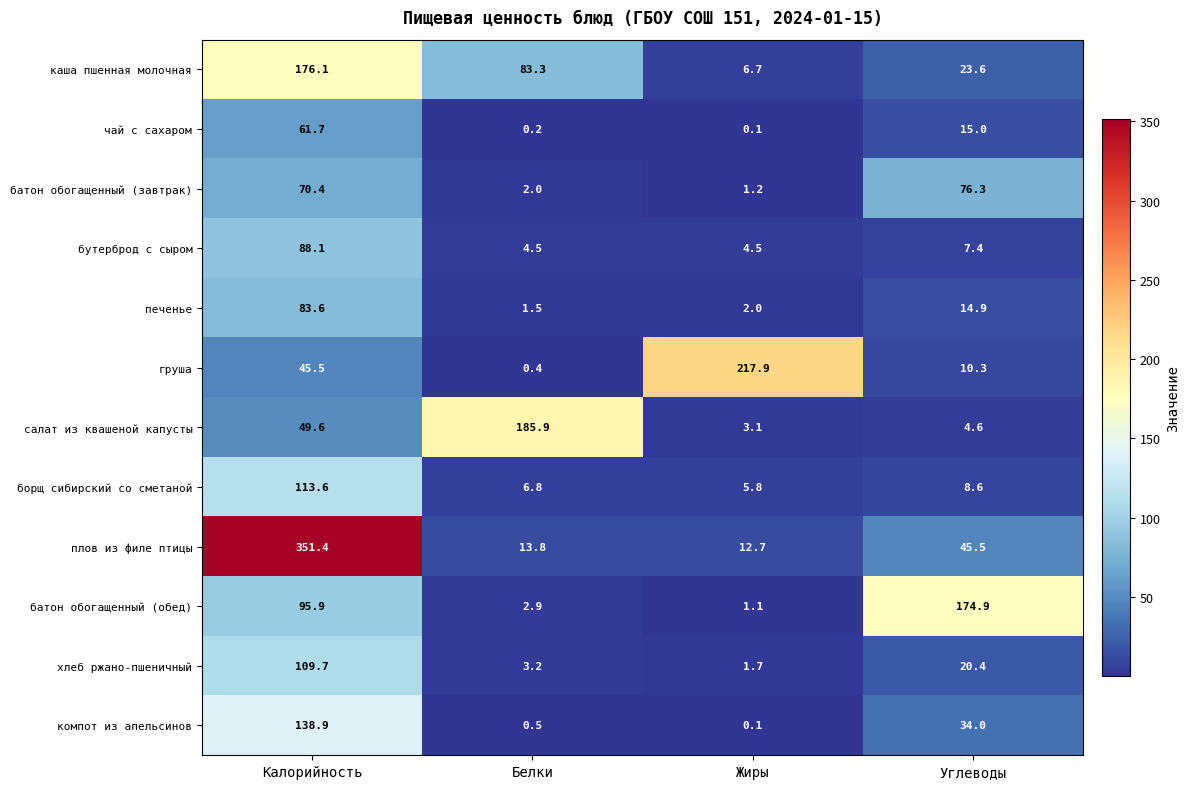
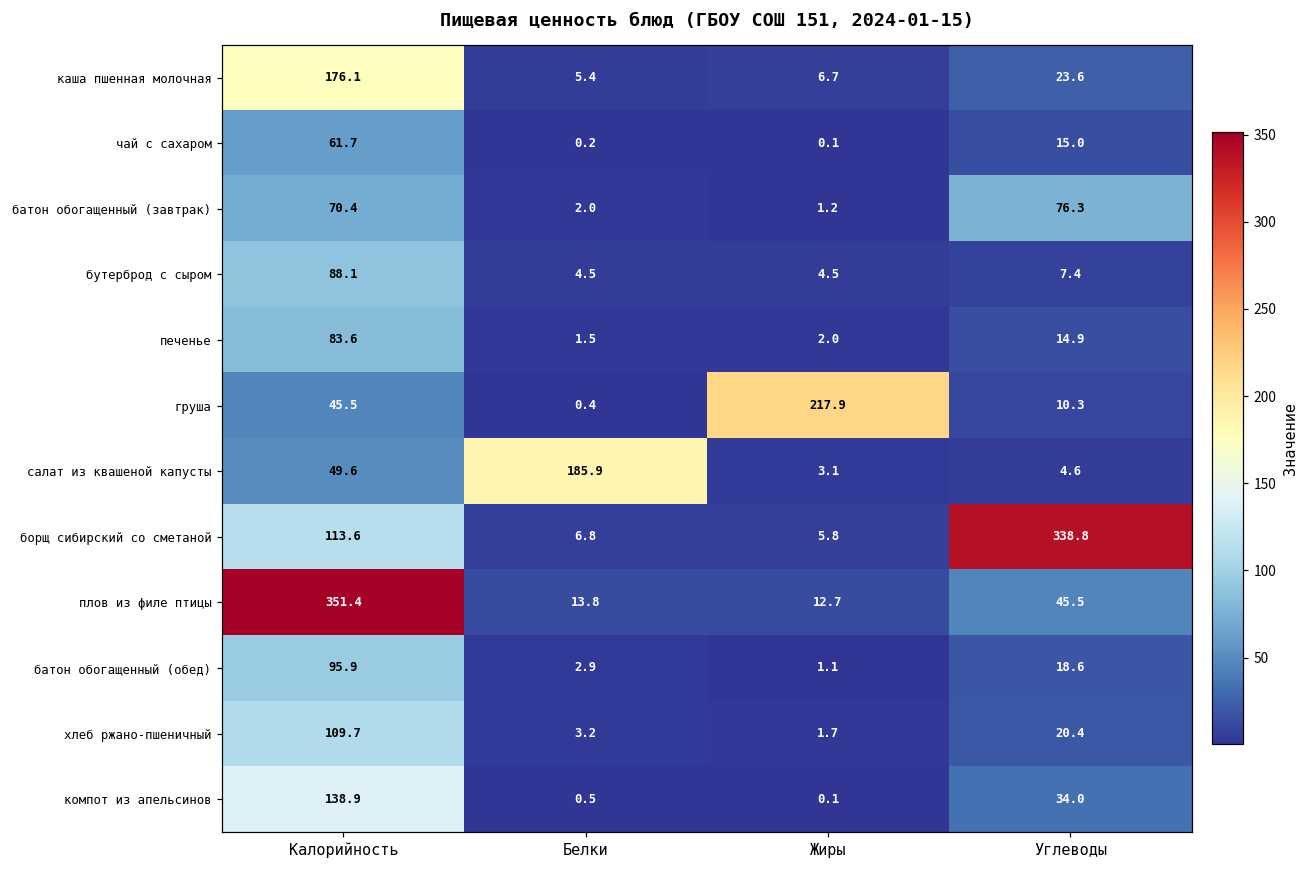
каша пшенная молочная, Белки: 83.3 -> 5.4
борщ сибирский со сметаной, Углеводы: 8.6 -> 338.8
батон обогащенный (обед), Углеводы: 174.9 -> 18.6
